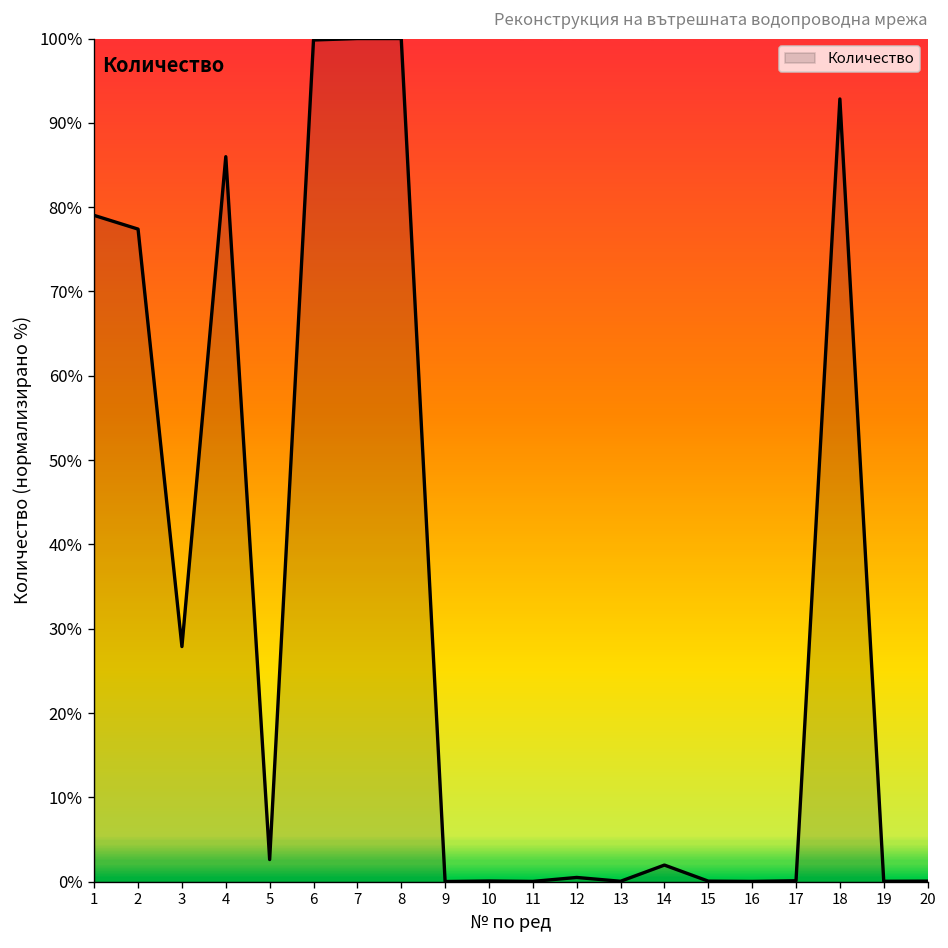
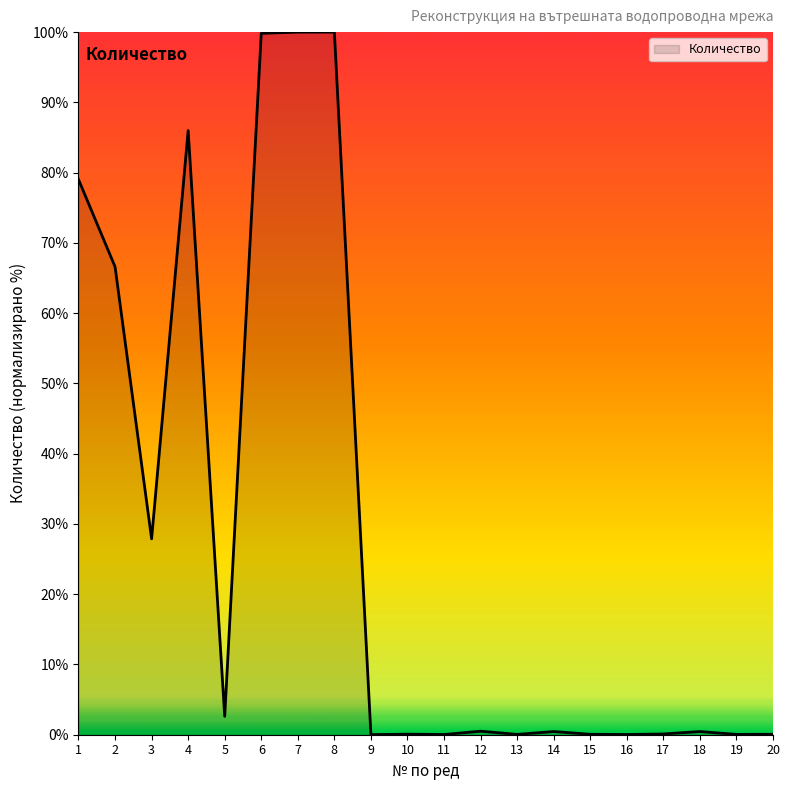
2: 77% -> 67%
14: 2% -> 0%
18: 93% -> 0%
